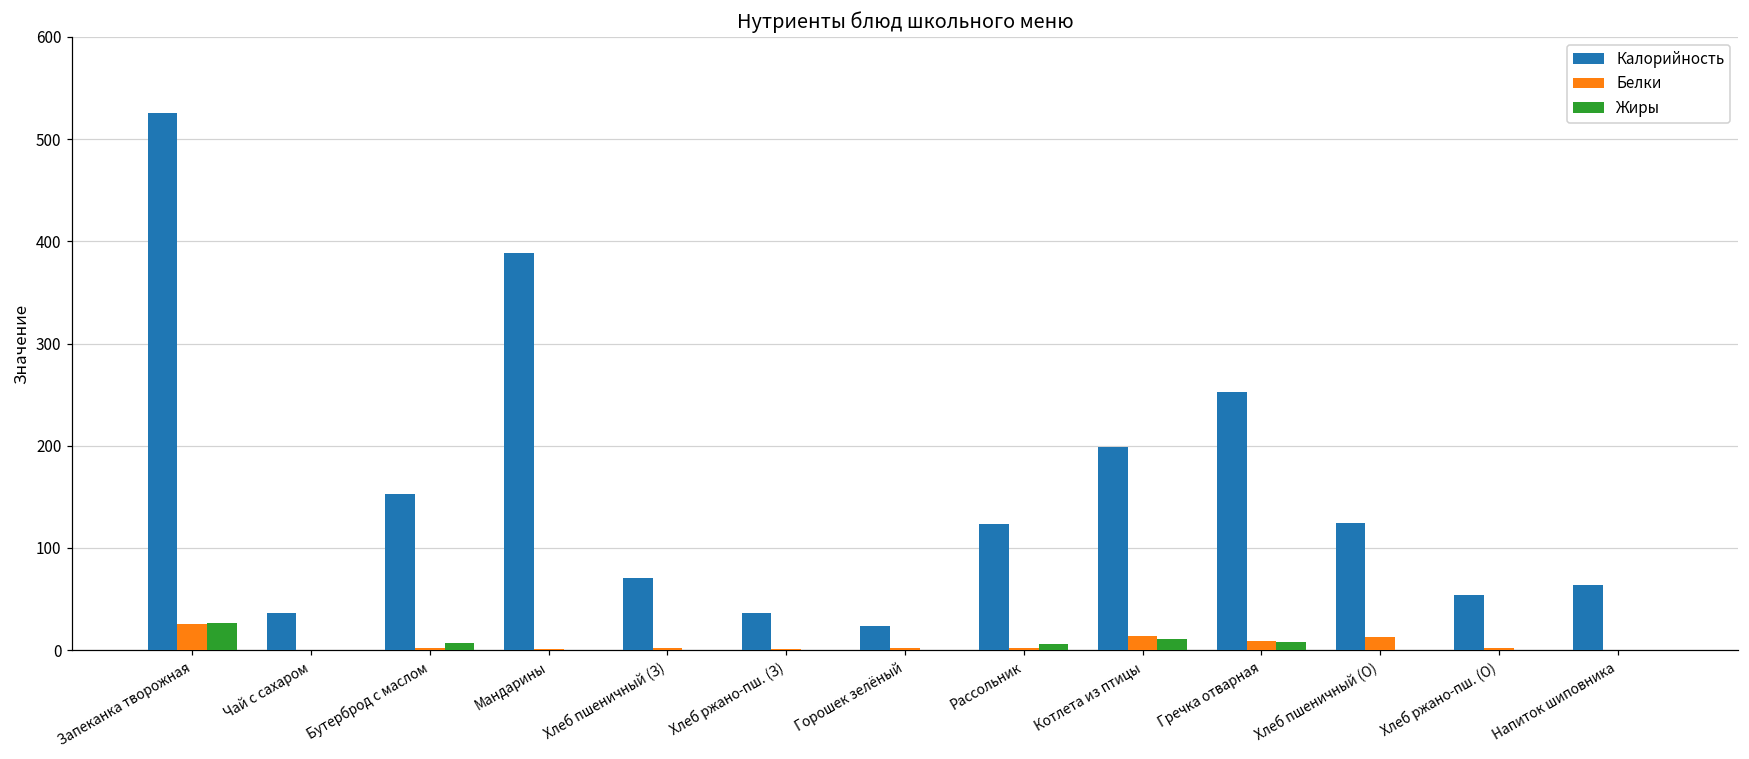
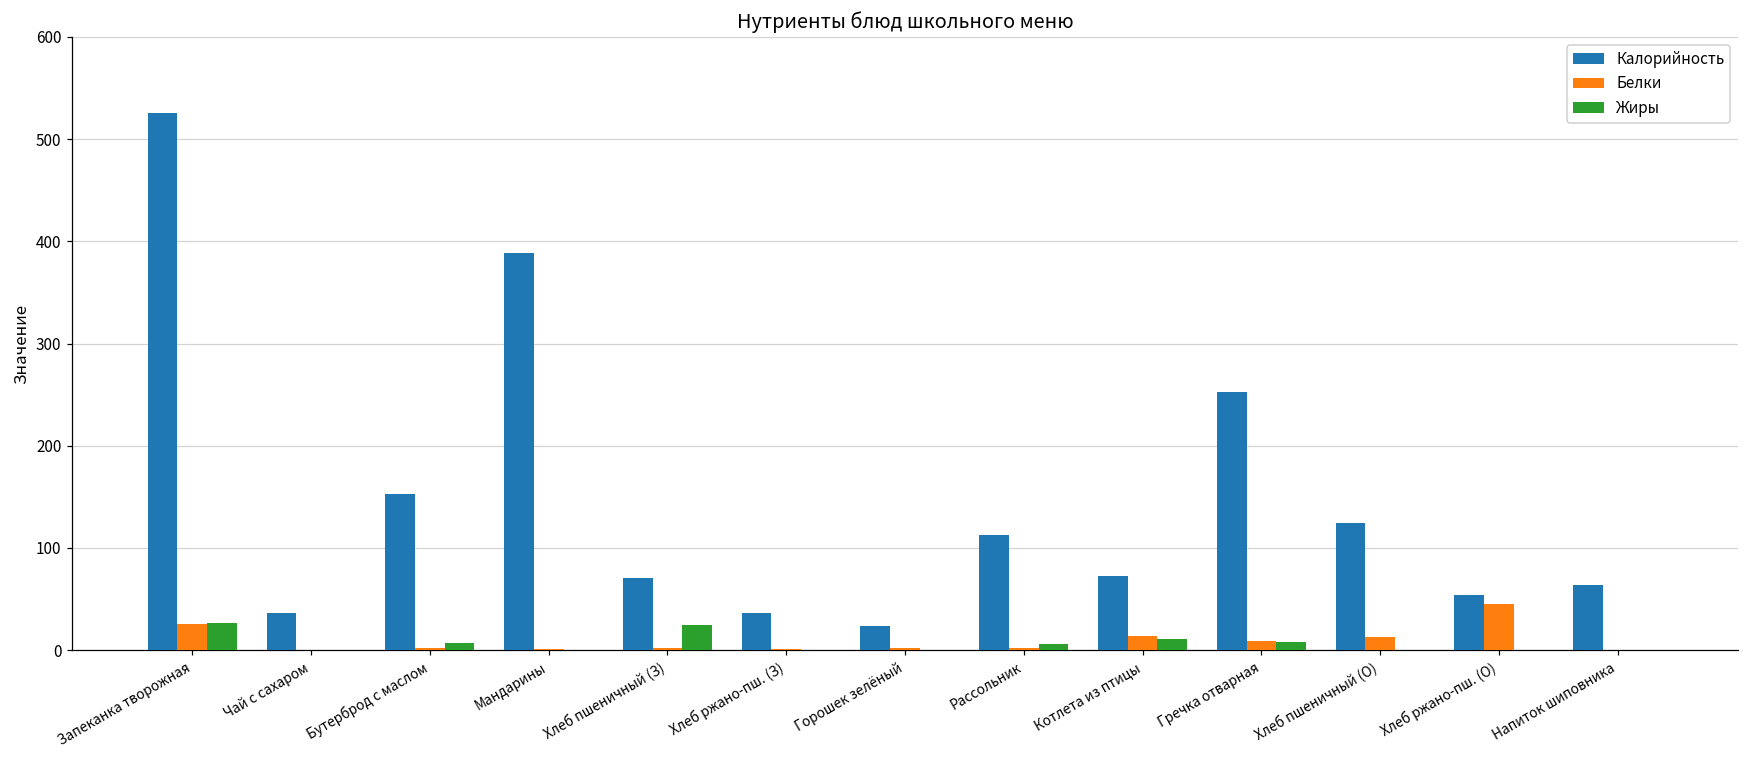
Жиры, Хлеб пшеничный (З): 0 -> 20
Калорийность, Рассольник: 120 -> 110
Калорийность, Котлета из птицы: 200 -> 70
Белки, Хлеб ржано-пш. (О): 0 -> 50
